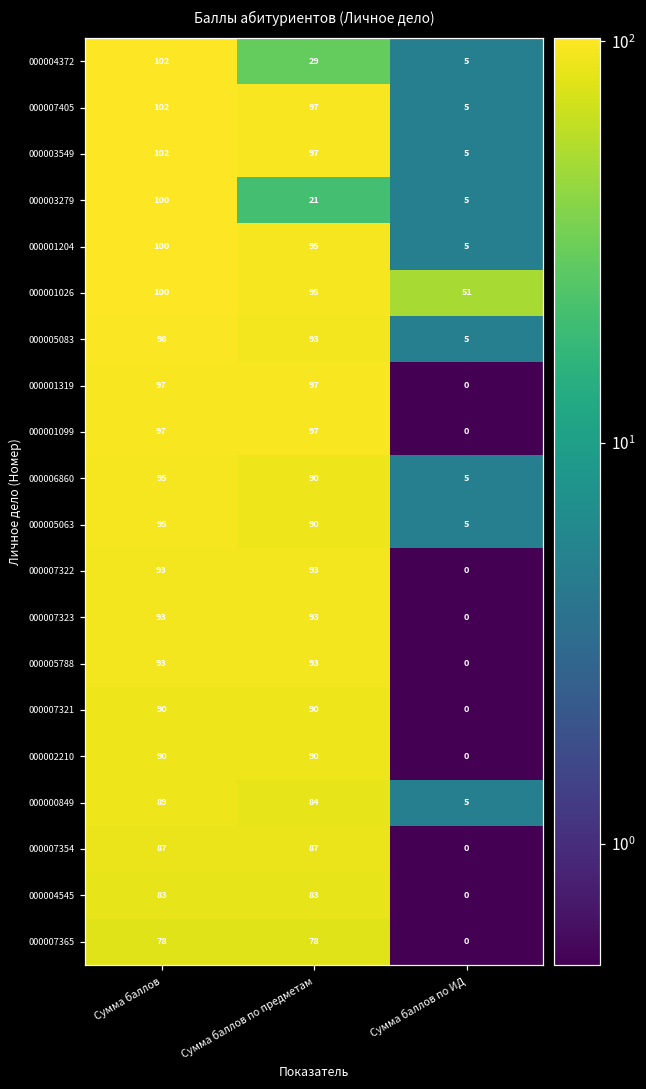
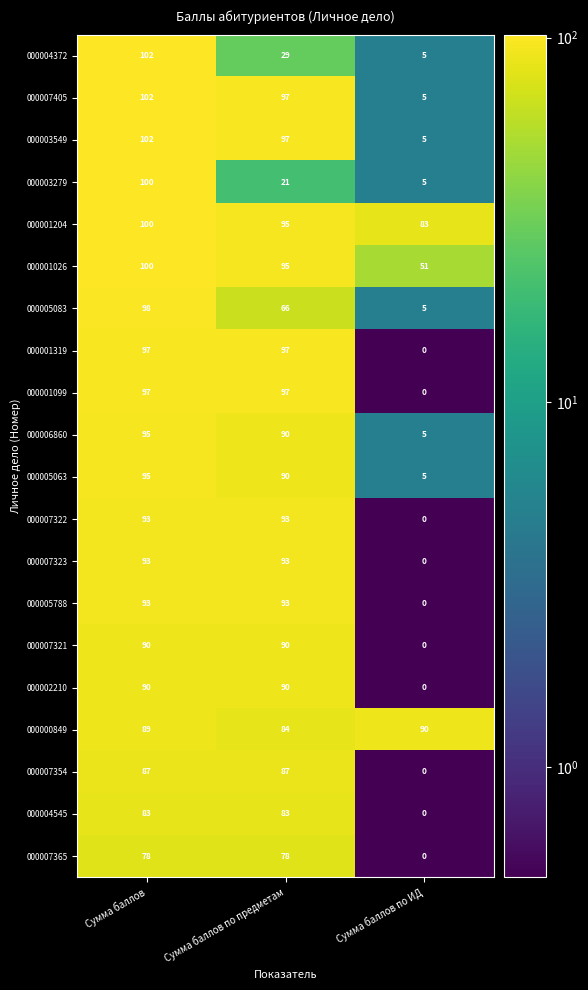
000001204, Сумма баллов по ИД: 5 -> 83
000005083, Сумма баллов по предметам: 93 -> 66
000000849, Сумма баллов по ИД: 5 -> 90
